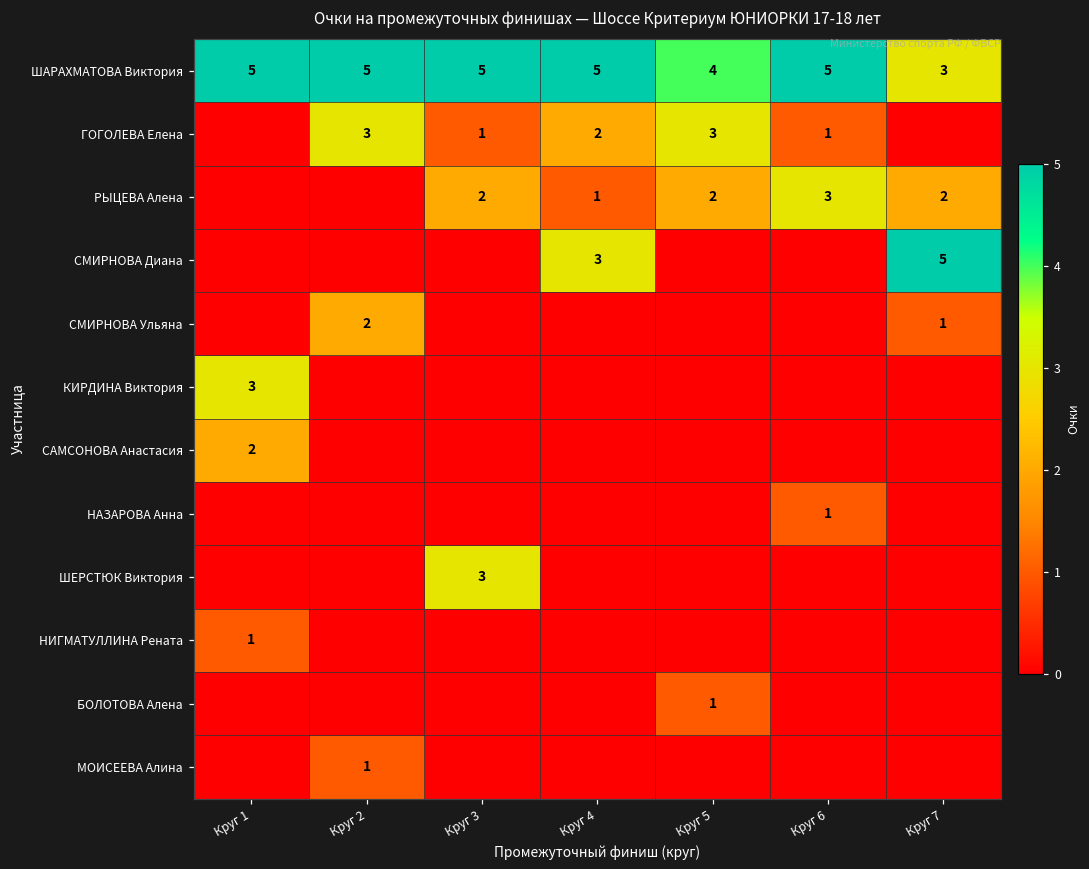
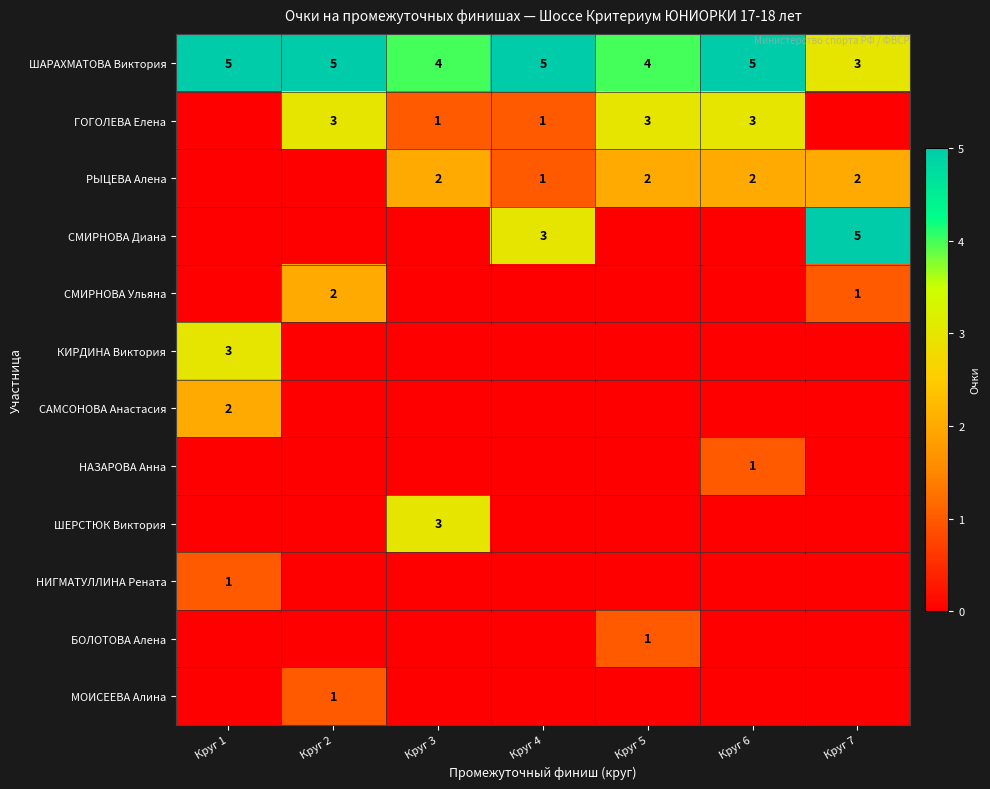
ШАРАХМАТОВА Виктория, Круг 3: 5 -> 4
ГОГОЛЕВА Елена, Круг 4: 2 -> 1
ГОГОЛЕВА Елена, Круг 6: 1 -> 3
РЫЦЕВА Алена, Круг 6: 3 -> 2
